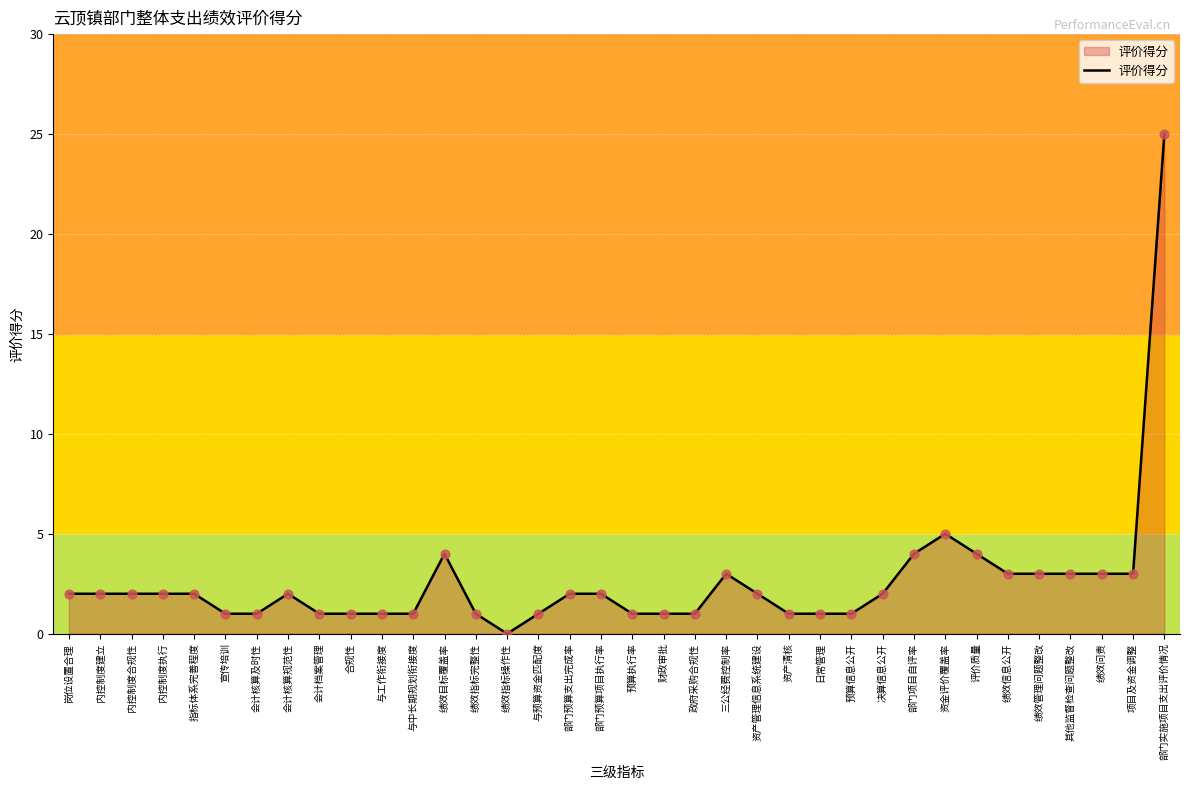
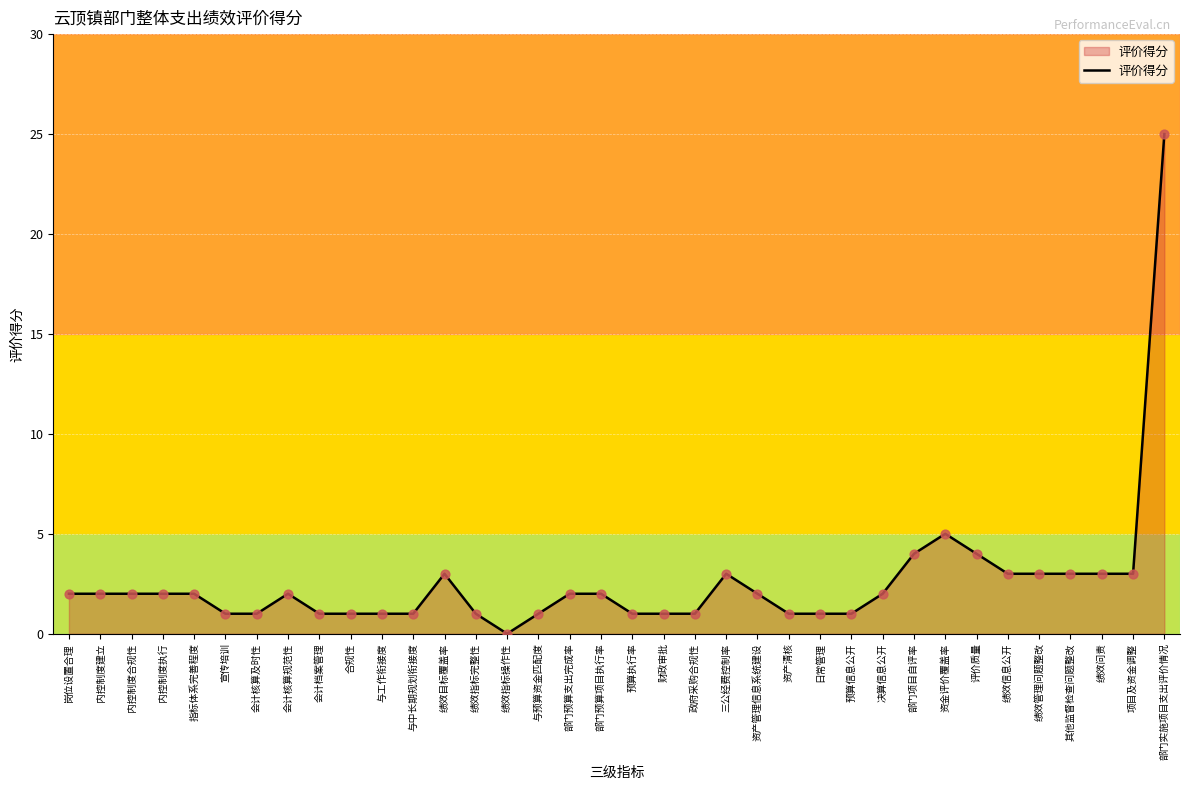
绩效目标覆盖率: 4 -> 3
